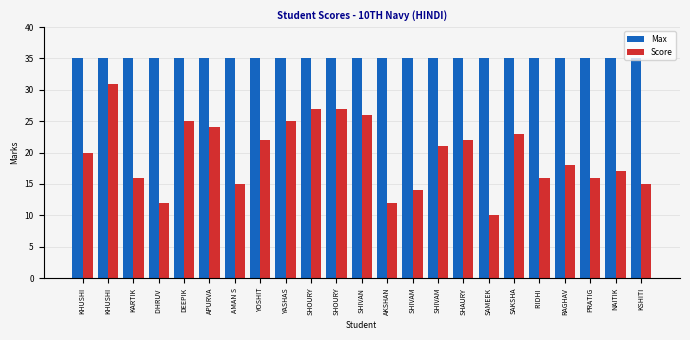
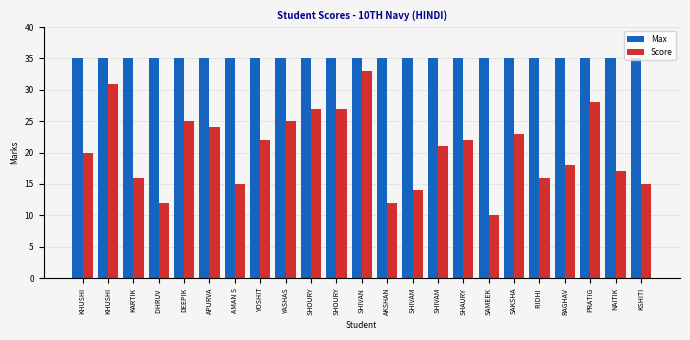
Score, SHIVAN: 26 -> 33
Score, PRATIG: 16 -> 28
